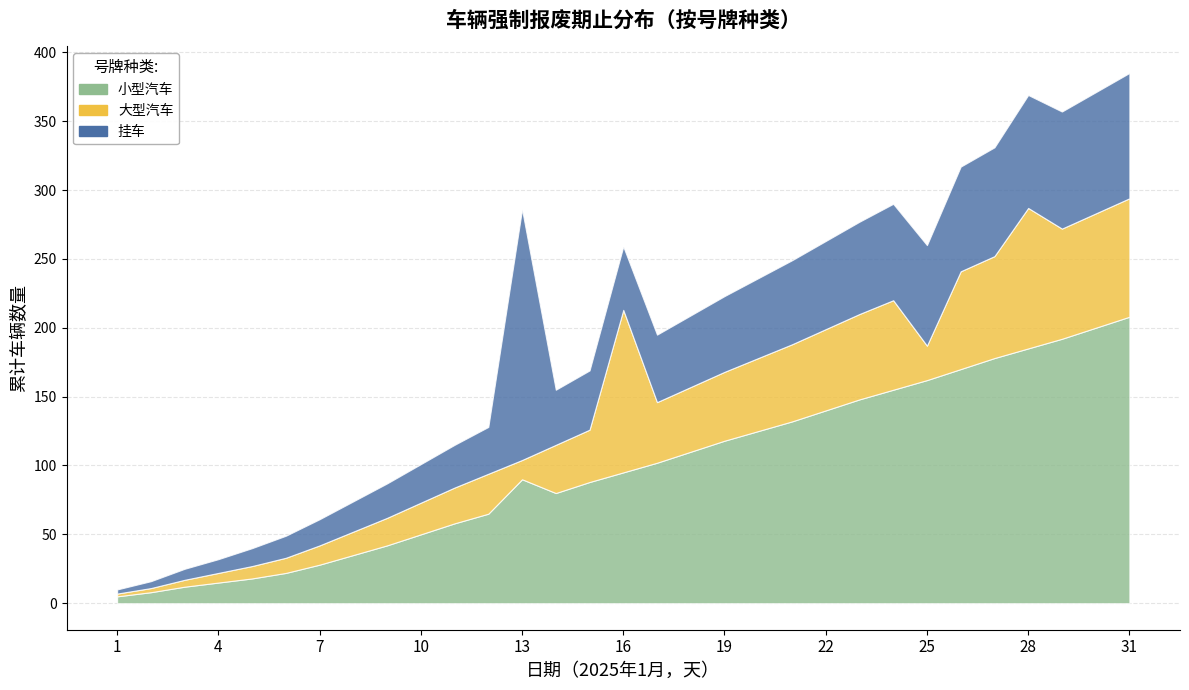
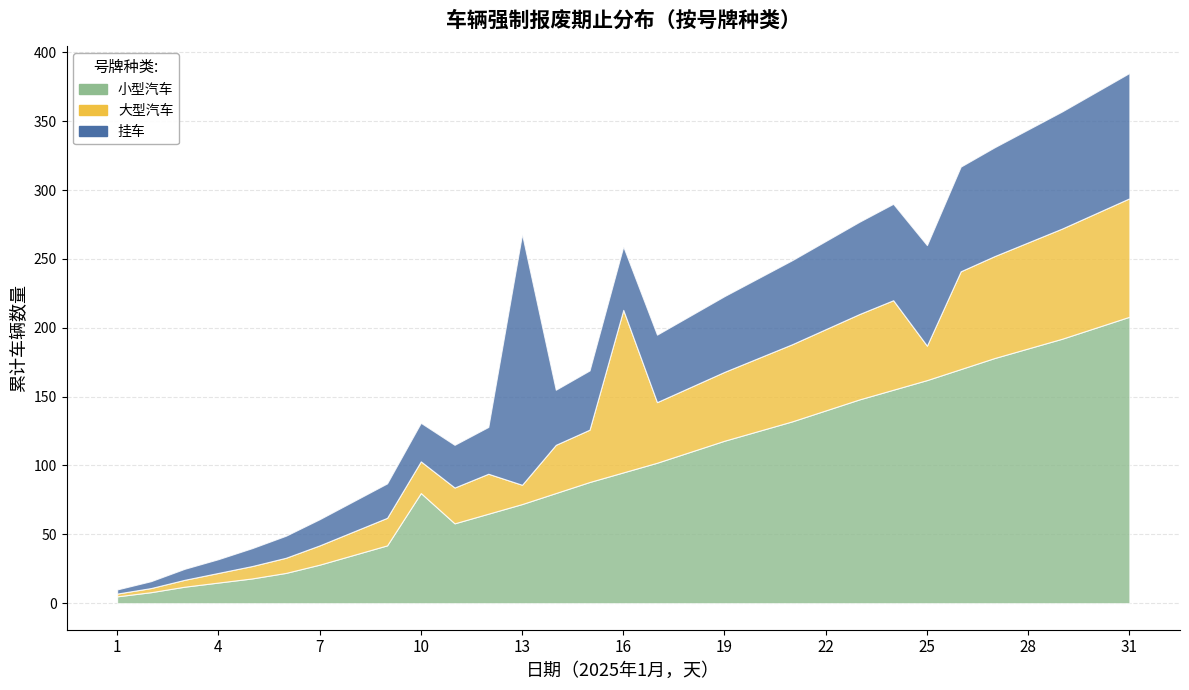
小型汽车, 10: 50 -> 80
小型汽车, 13: 90 -> 72
大型汽车, 28: 102 -> 77
